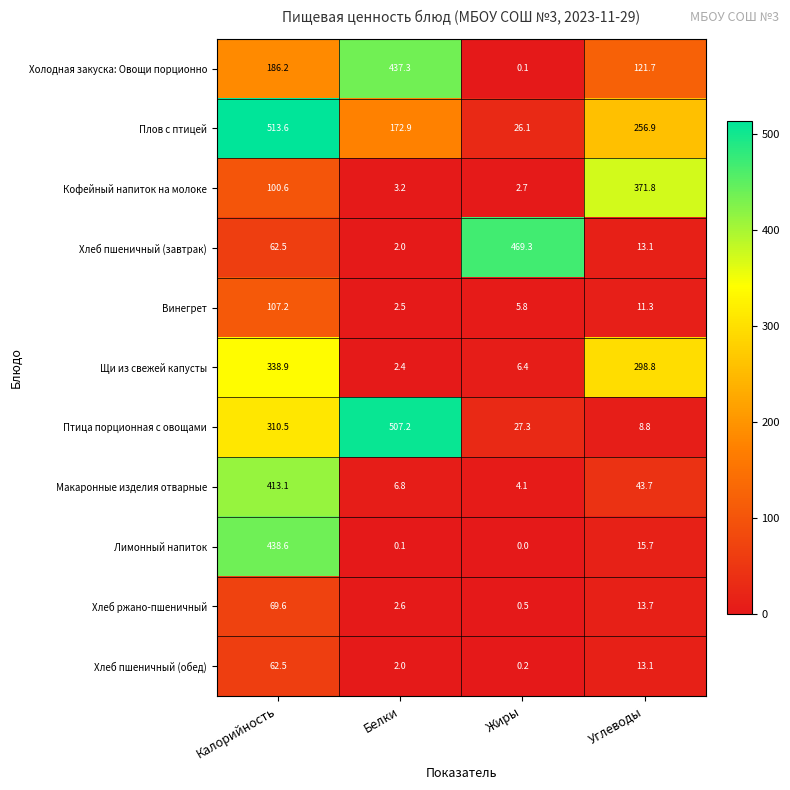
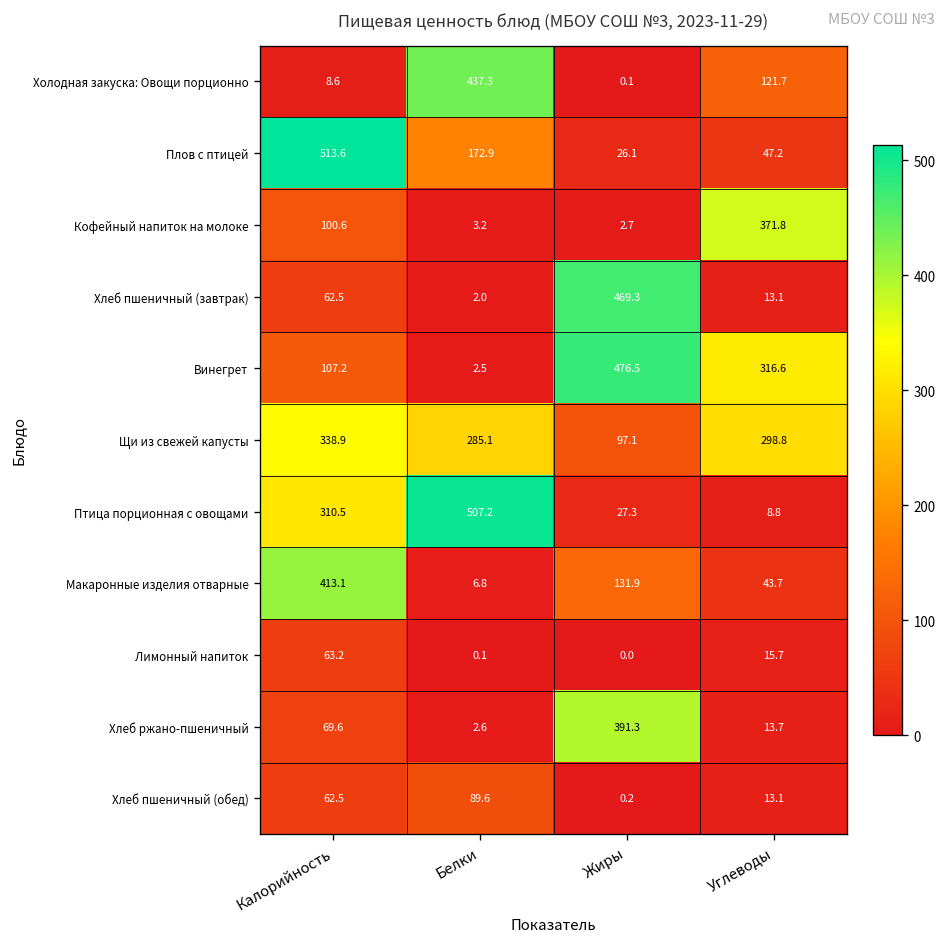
Холодная закуска: Овощи порционно, Калорийность: 186.2 -> 8.6
Плов с птицей, Углеводы: 256.9 -> 47.2
Винегрет, Жиры: 5.8 -> 476.5
Винегрет, Углеводы: 11.3 -> 316.6
Щи из свежей капусты, Белки: 2.4 -> 285.1
Щи из свежей капусты, Жиры: 6.4 -> 97.1
Макаронные изделия отварные, Жиры: 4.1 -> 131.9
Лимонный напиток, Калорийность: 438.6 -> 63.2
Хлеб ржано-пшеничный, Жиры: 0.5 -> 391.3
Хлеб пшеничный (обед), Белки: 2.0 -> 89.6
